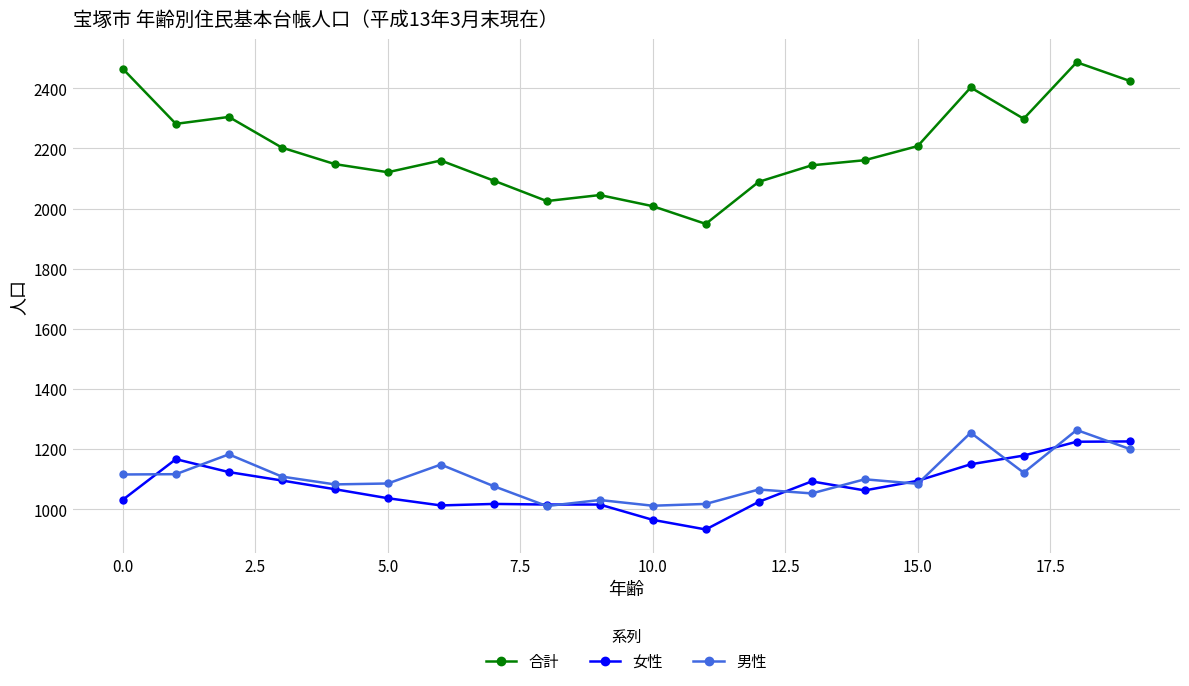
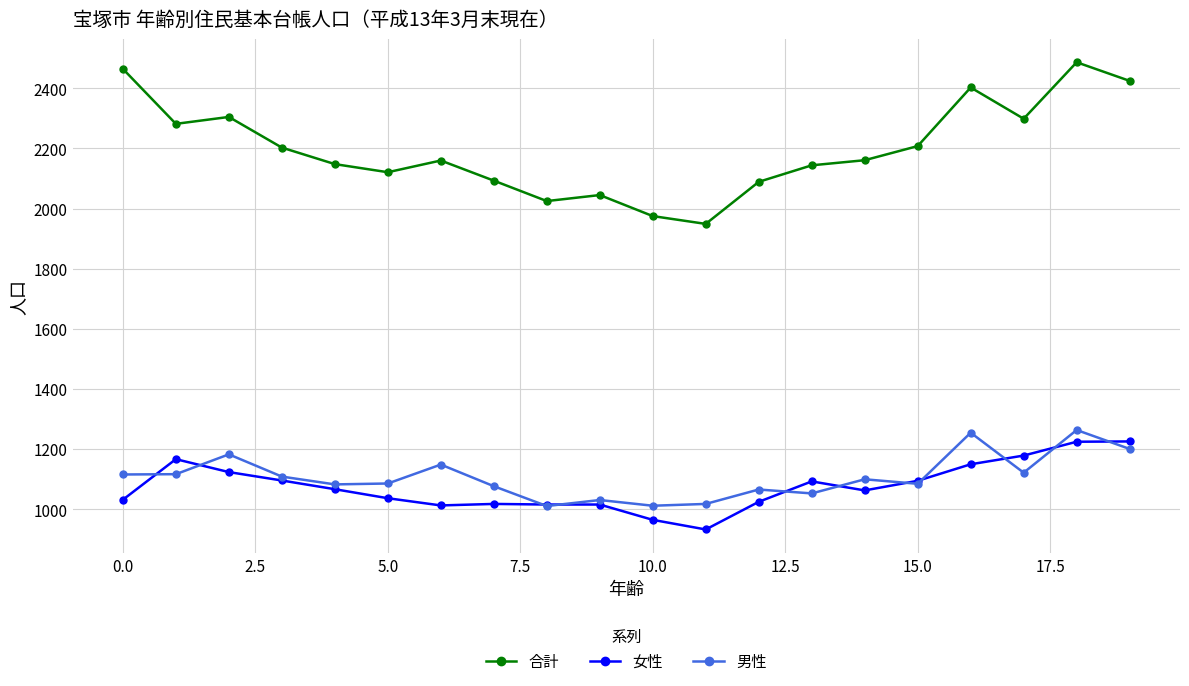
合計, 10.0: 2010 -> 1980
